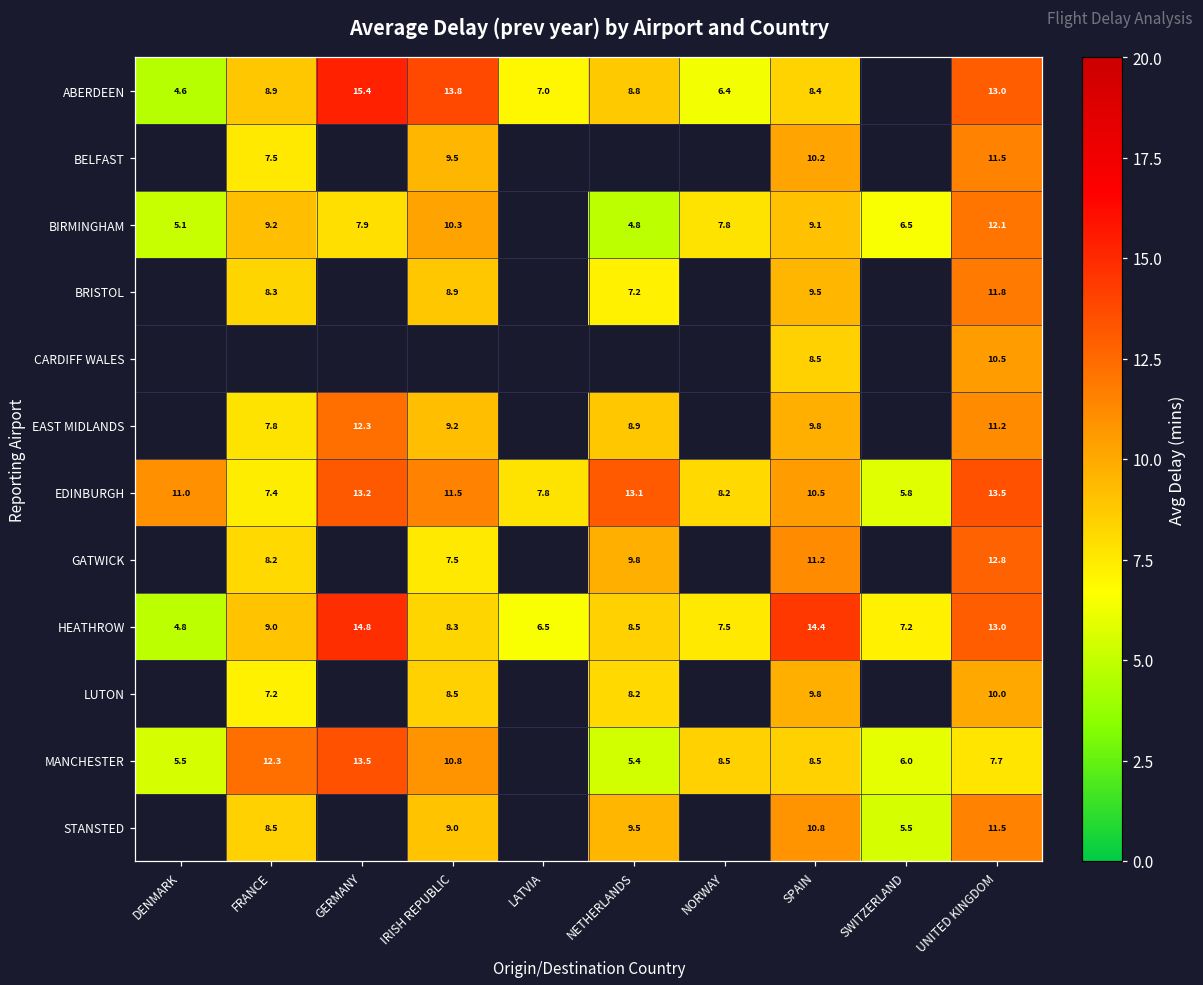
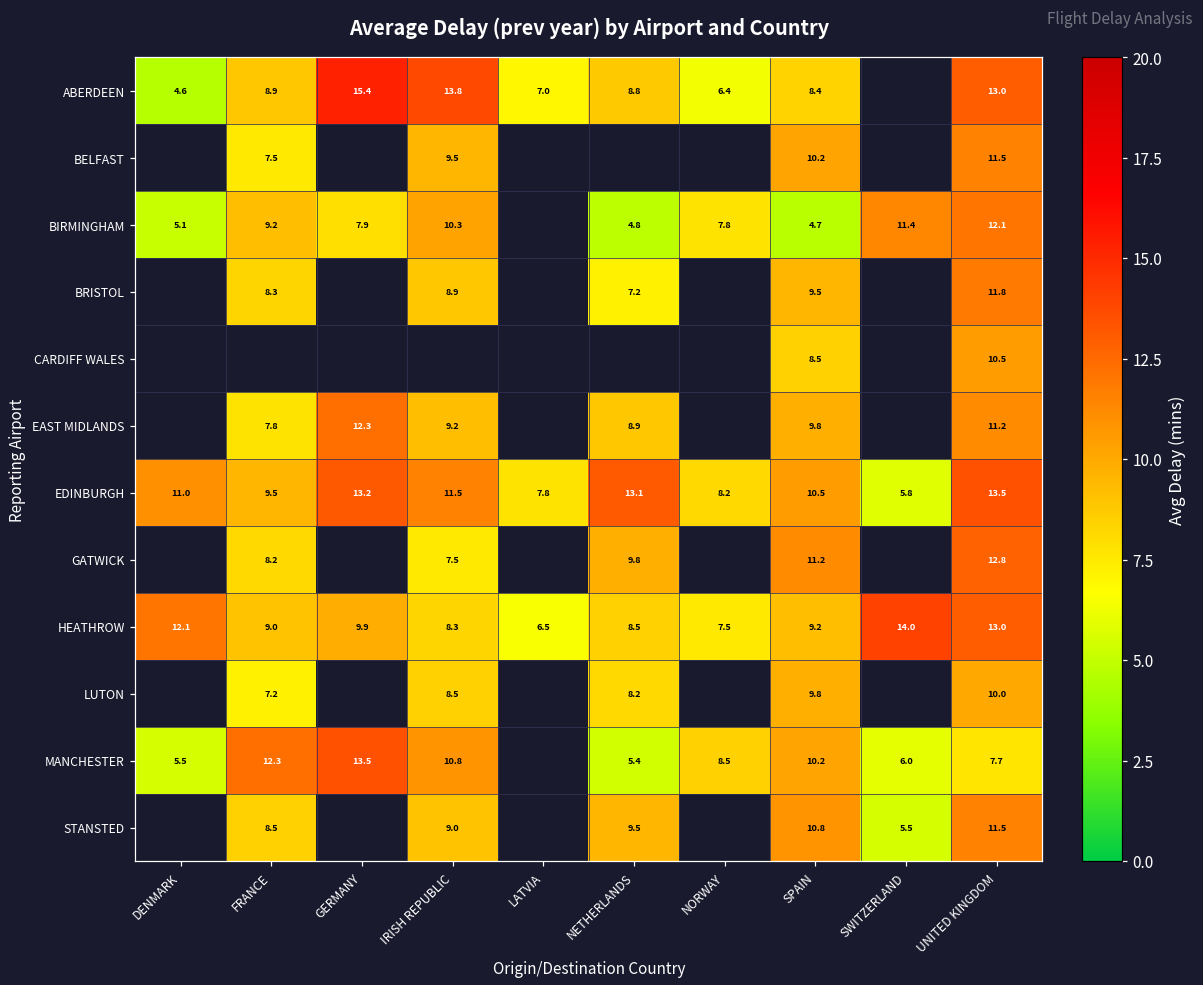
BIRMINGHAM, SPAIN: 9.1 -> 4.7
BIRMINGHAM, SWITZERLAND: 6.5 -> 11.4
EDINBURGH, FRANCE: 7.4 -> 9.5
HEATHROW, DENMARK: 4.8 -> 12.1
HEATHROW, GERMANY: 14.8 -> 9.9
HEATHROW, SPAIN: 14.4 -> 9.2
HEATHROW, SWITZERLAND: 7.2 -> 14.0
MANCHESTER, SPAIN: 8.5 -> 10.2
